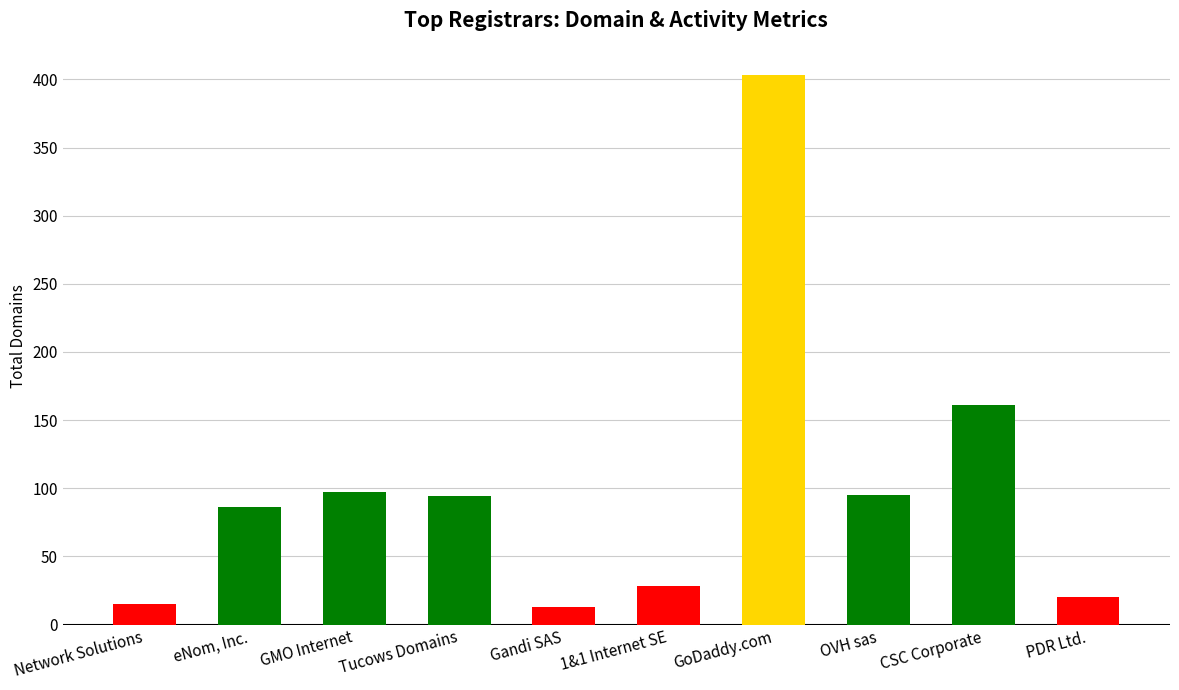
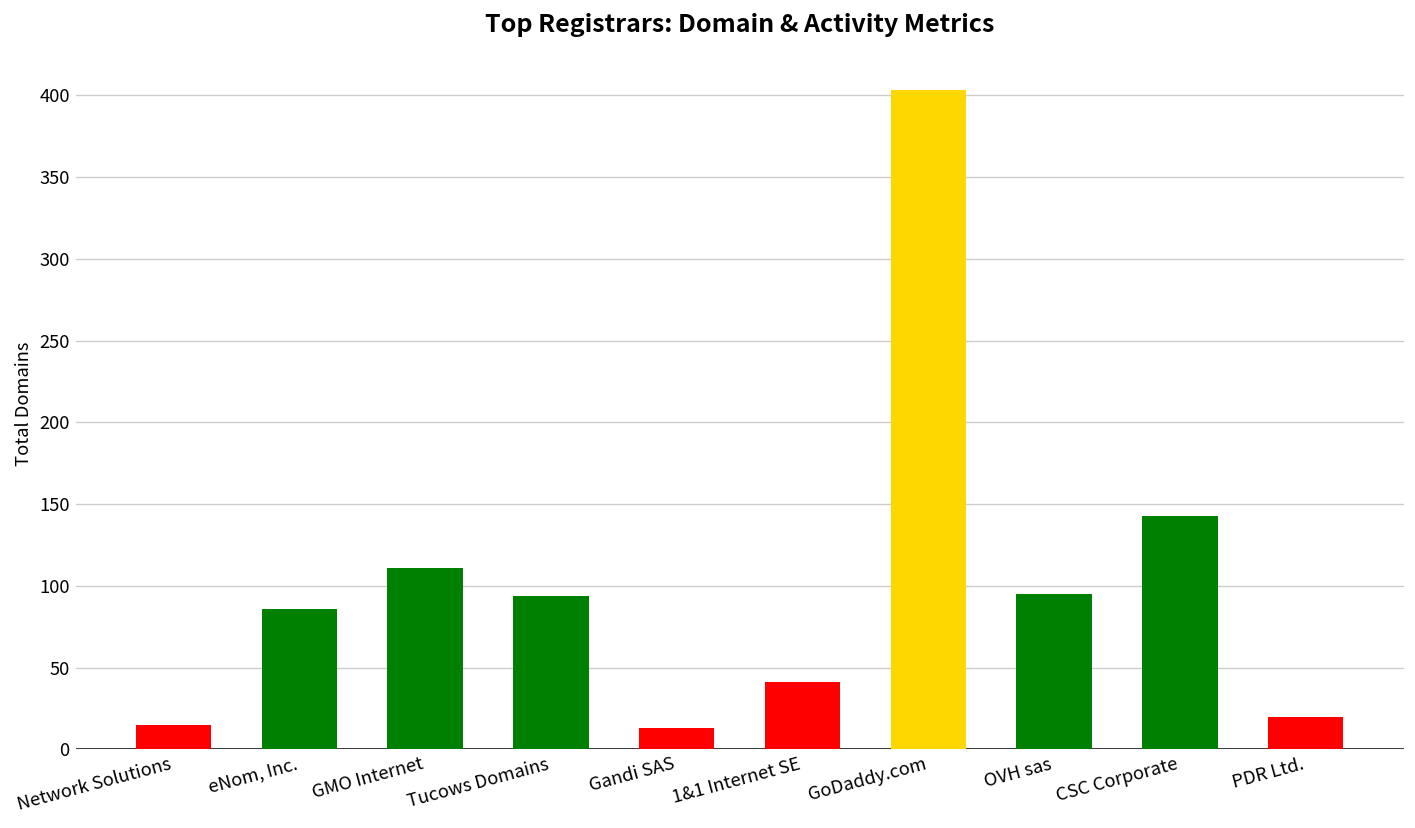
GMO Internet: 97 -> 111
1&1 Internet SE: 28 -> 41
CSC Corporate: 161 -> 143
